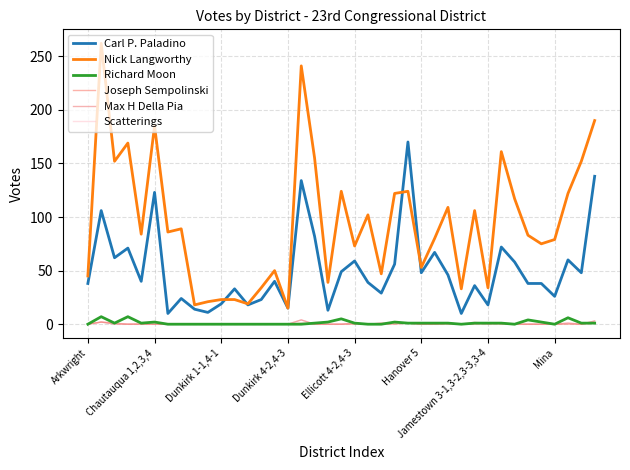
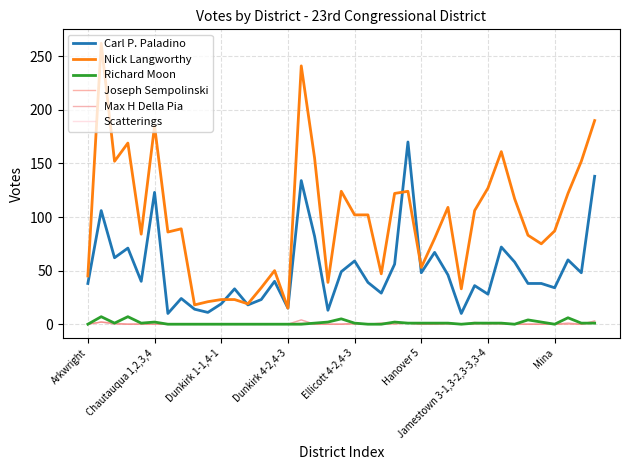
Nick Langworthy, Ellicott 4-2,4-3: 73 -> 102
Carl P. Paladino, Jamestown 3-1,3-2,3-3,3-4: 18 -> 28
Nick Langworthy, Jamestown 3-1,3-2,3-3,3-4: 34 -> 127
Carl P. Paladino, Mina: 26 -> 34
Nick Langworthy, Mina: 79 -> 87
